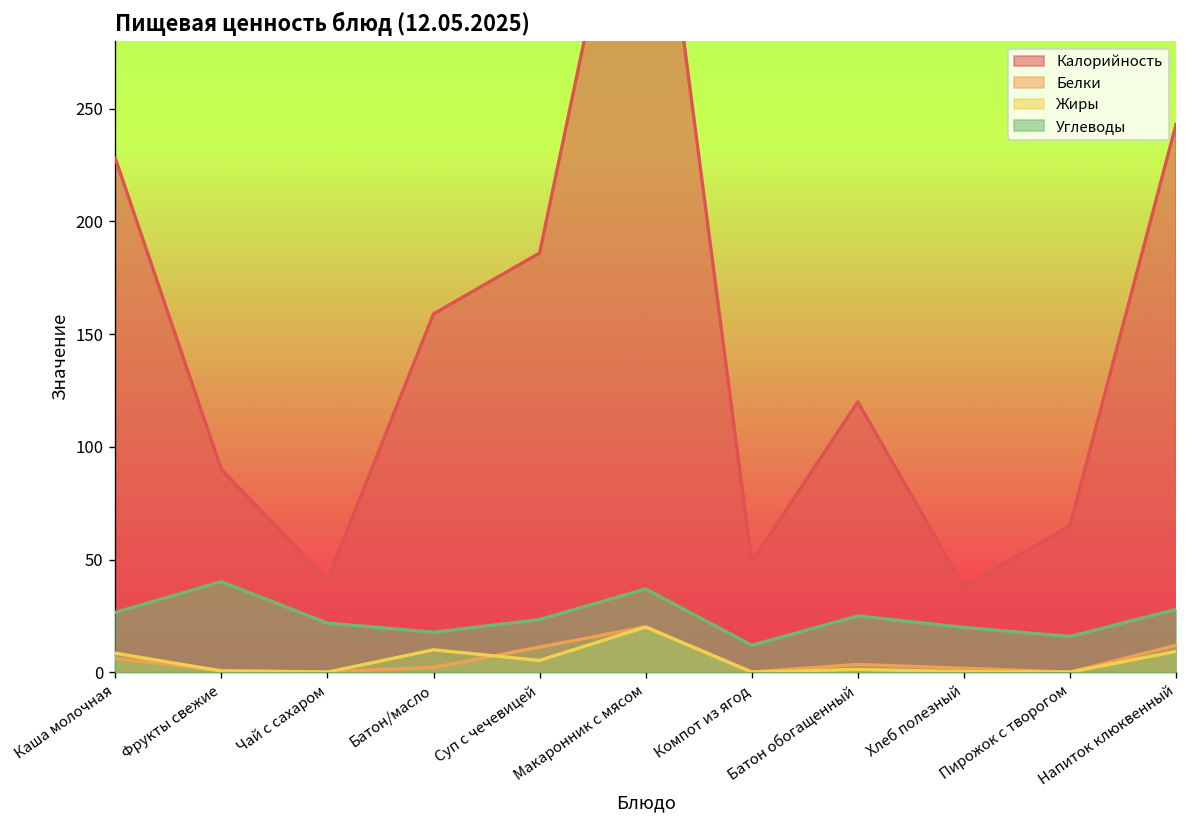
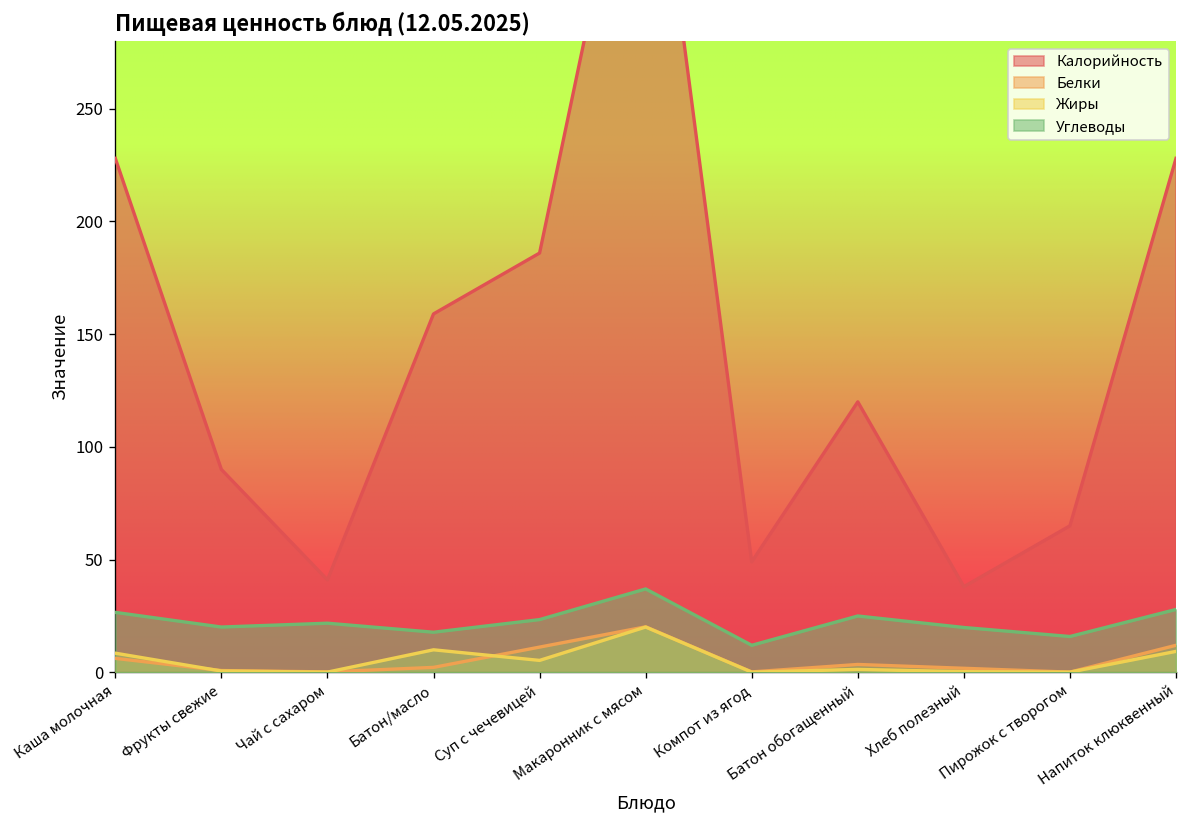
Углеводы, Фрукты свежие: 40 -> 20
Калорийность, Напиток клюквенный: 243 -> 228
